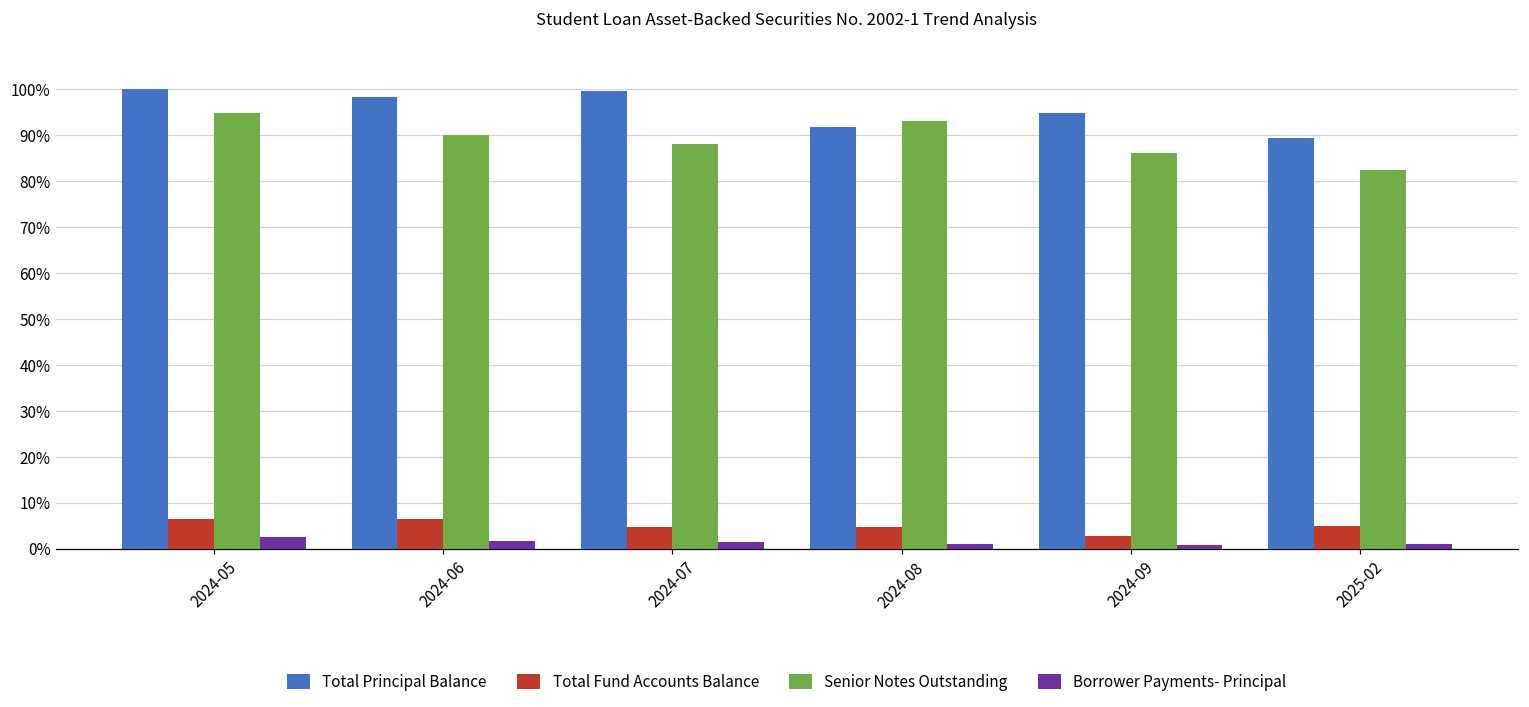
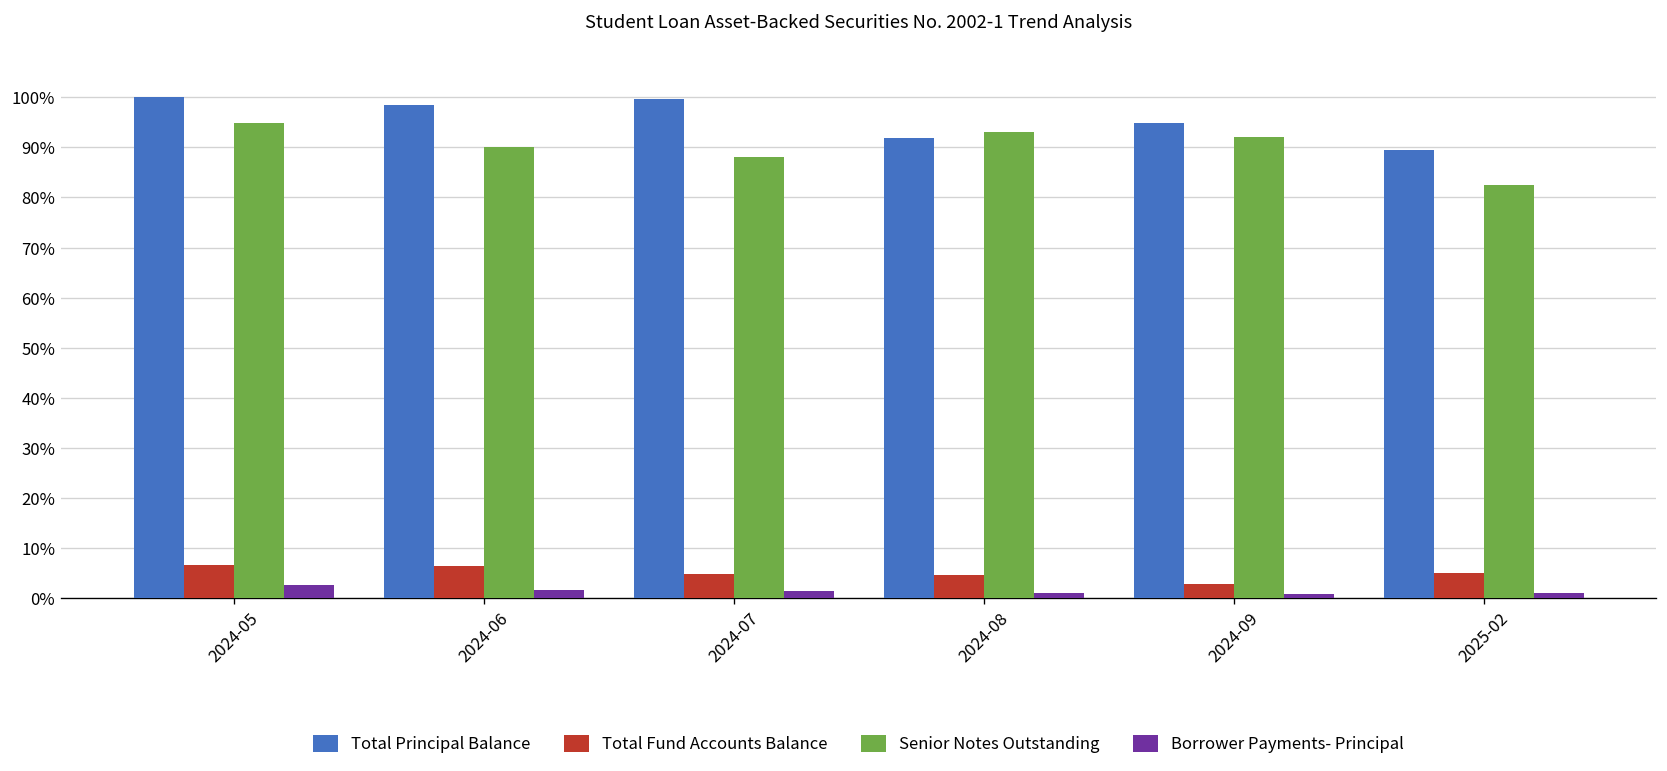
Senior Notes Outstanding, 2024-09: 86% -> 92%
